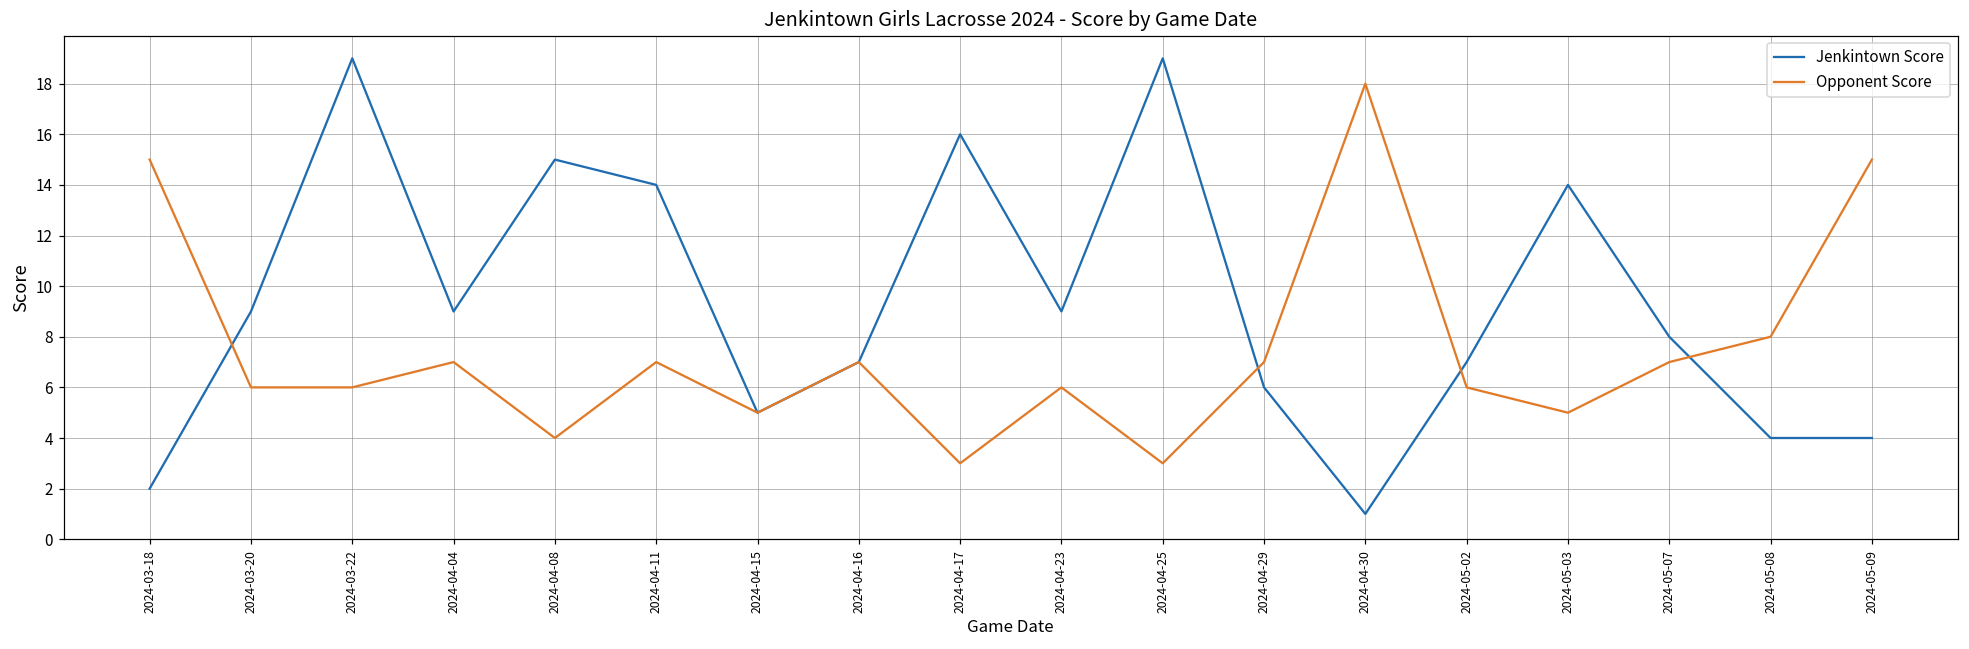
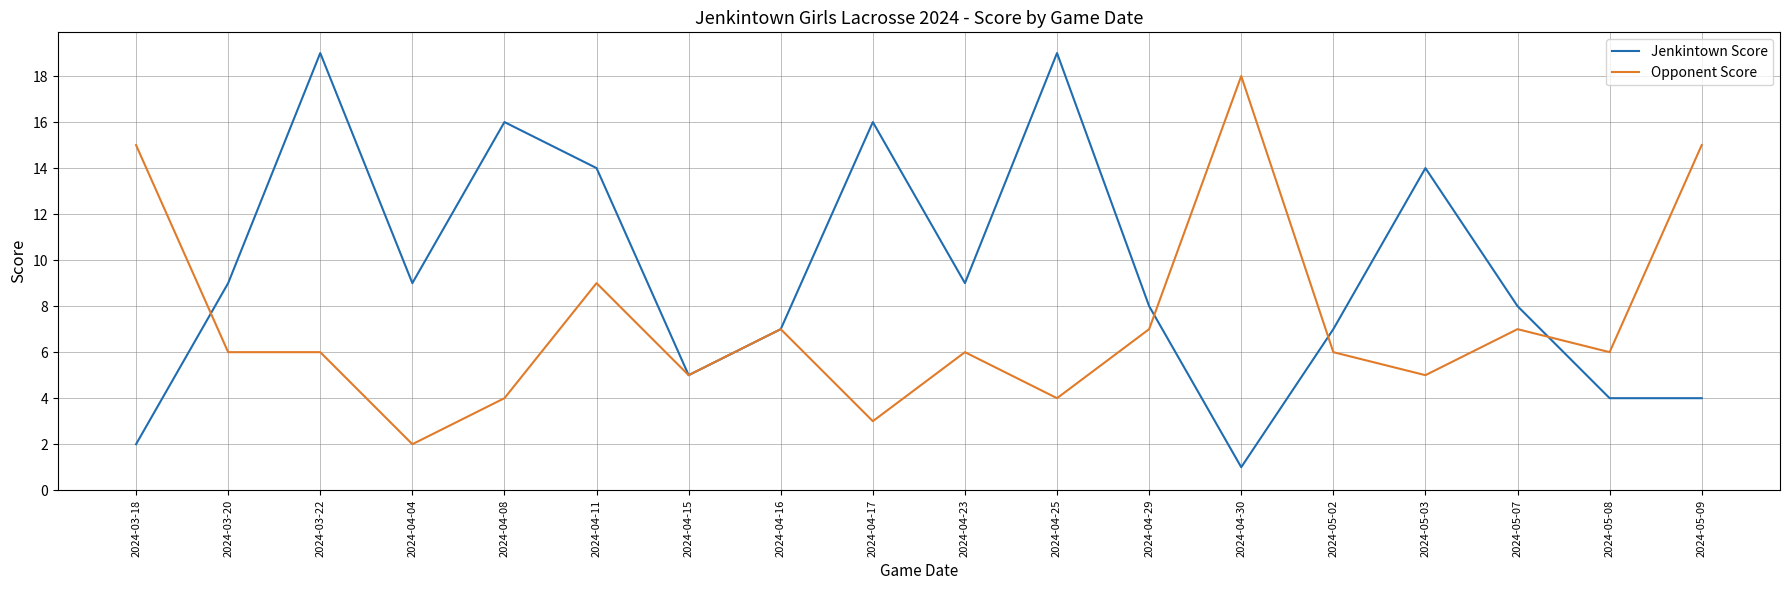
Opponent Score, 2024-04-04: 7 -> 2
Jenkintown Score, 2024-04-08: 15 -> 16
Opponent Score, 2024-04-11: 7 -> 9
Opponent Score, 2024-04-25: 3 -> 4
Jenkintown Score, 2024-04-29: 6 -> 8
Opponent Score, 2024-05-08: 8 -> 6
